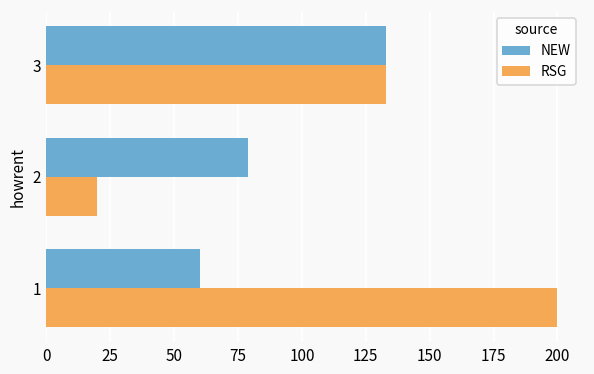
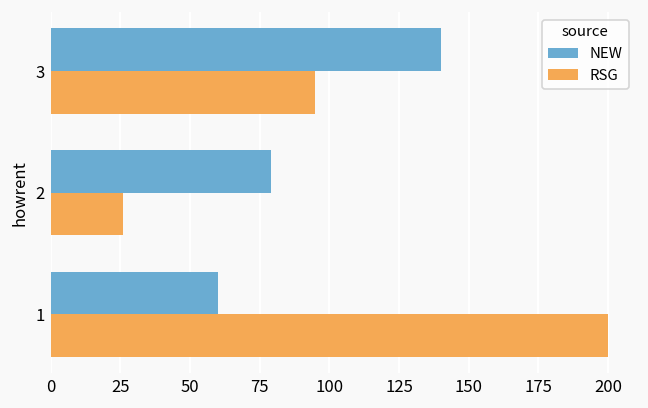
NEW, 3: 133 -> 140
RSG, 3: 133 -> 95
RSG, 2: 20 -> 26
